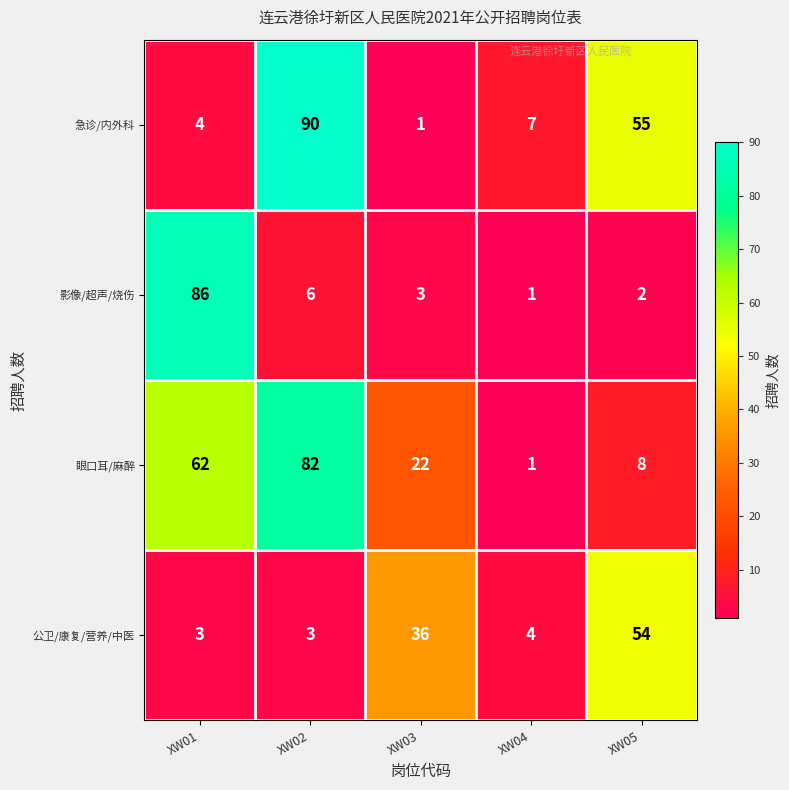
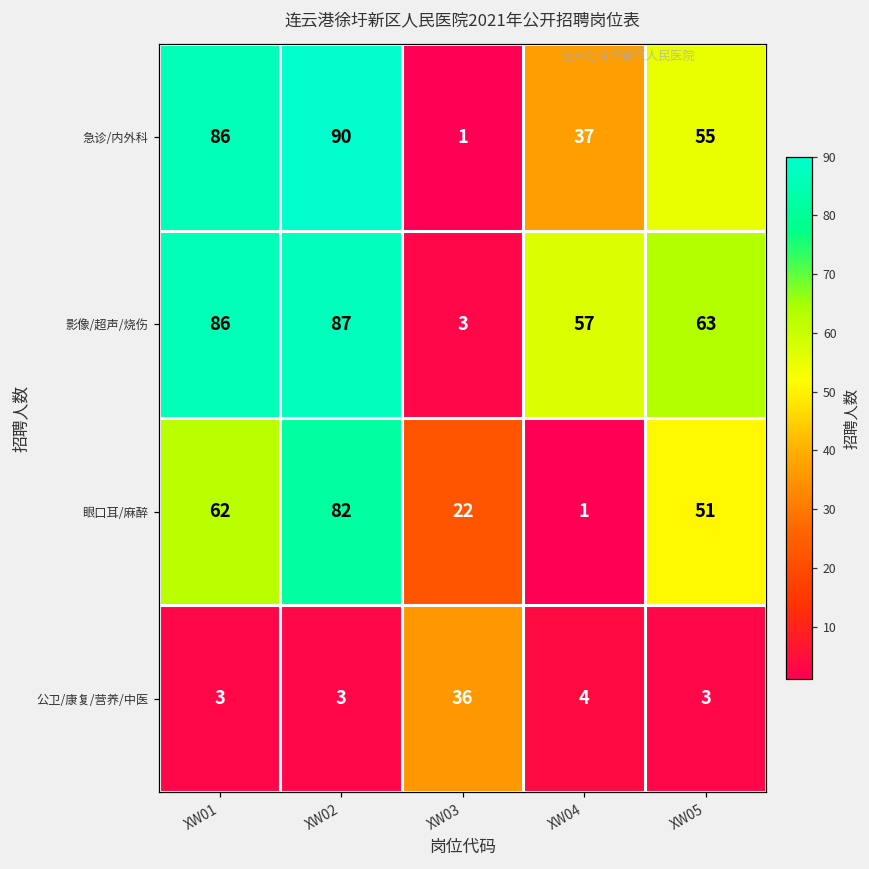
急诊/内外科, XW01: 4 -> 86
急诊/内外科, XW04: 7 -> 37
影像/超声/烧伤, XW02: 6 -> 87
影像/超声/烧伤, XW04: 1 -> 57
影像/超声/烧伤, XW05: 2 -> 63
眼口耳/麻醉, XW05: 8 -> 51
公卫/康复/营养/中医, XW05: 54 -> 3
